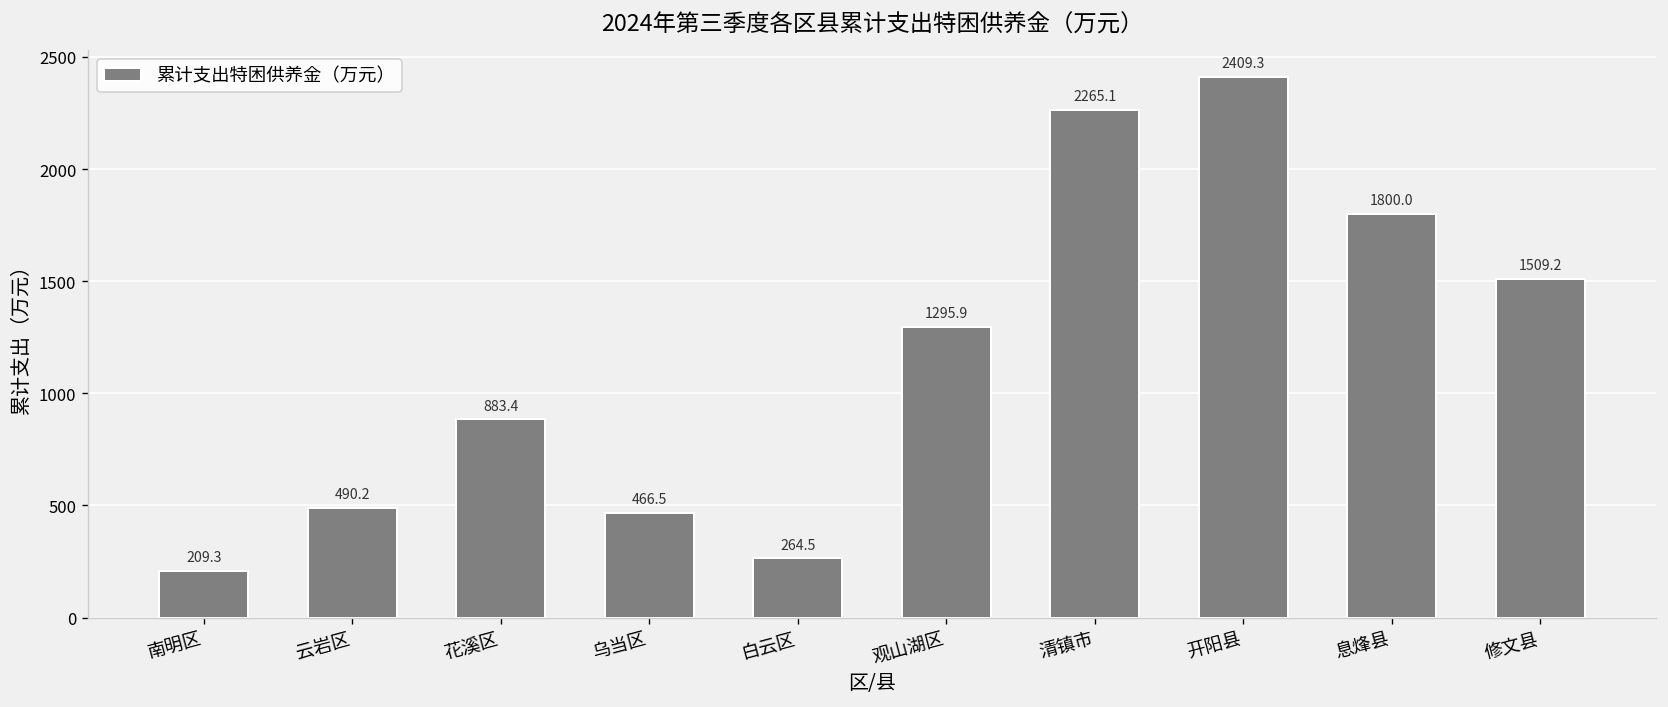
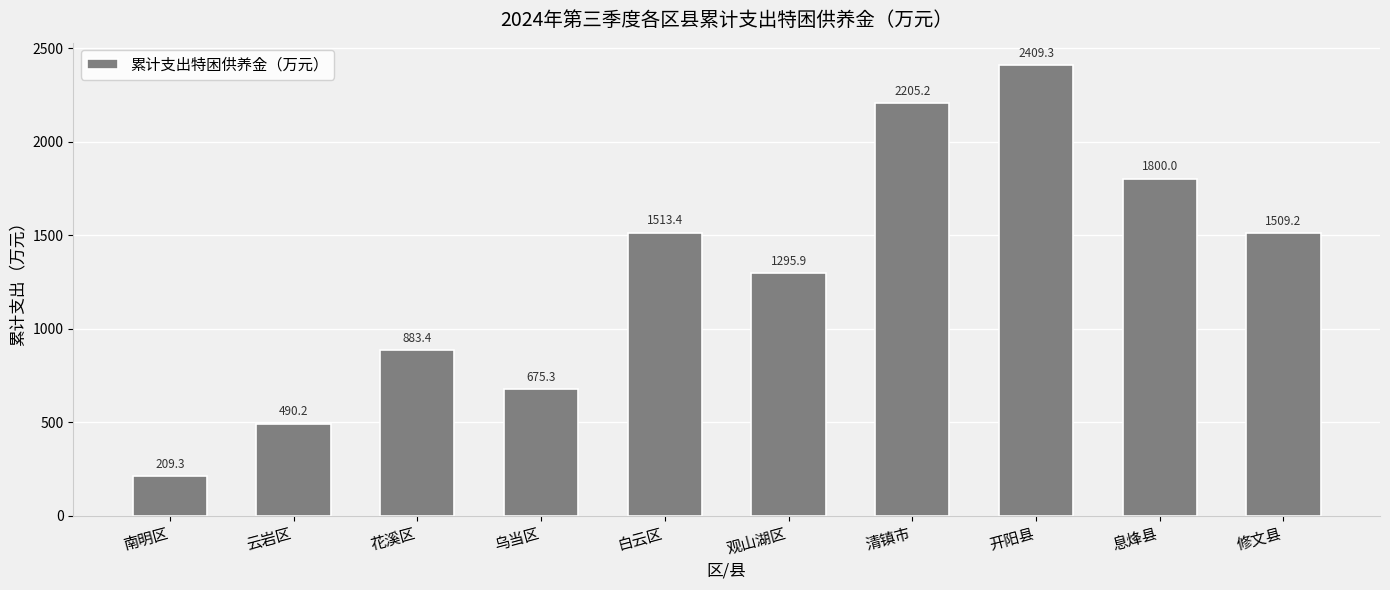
乌当区: 466.5 -> 675.3
白云区: 264.5 -> 1513.4
清镇市: 2265.1 -> 2205.2
